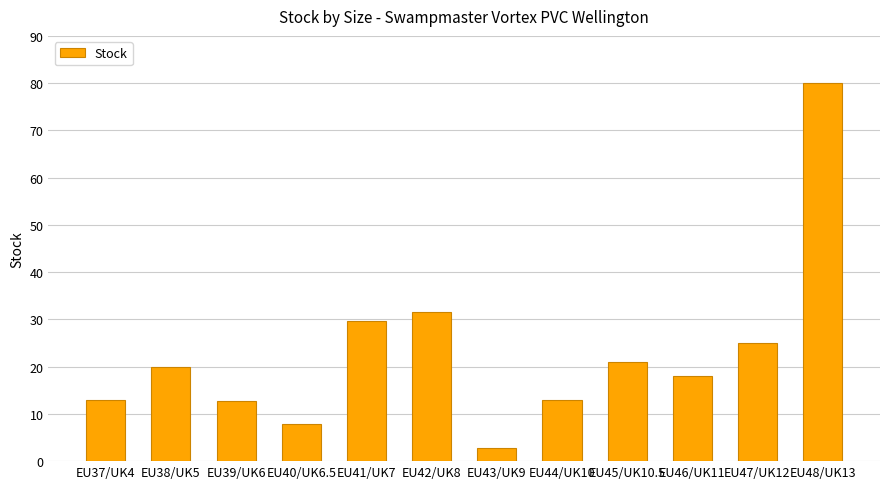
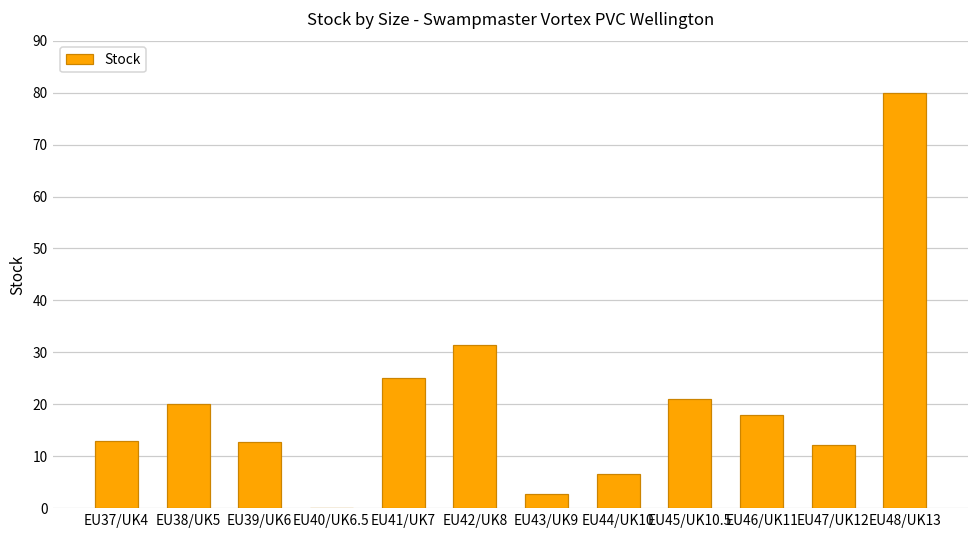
EU40/UK6.5: 8 -> 0
EU41/UK7: 30 -> 25
EU44/UK10: 13 -> 7
EU47/UK12: 25 -> 12
